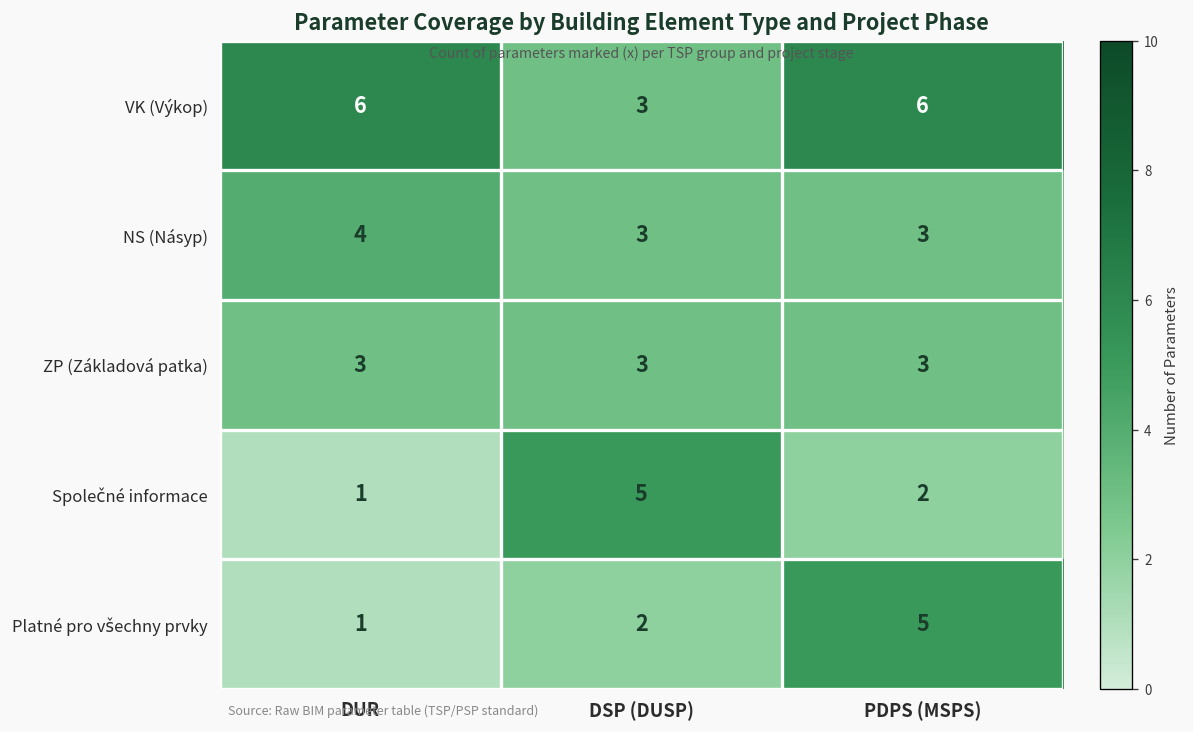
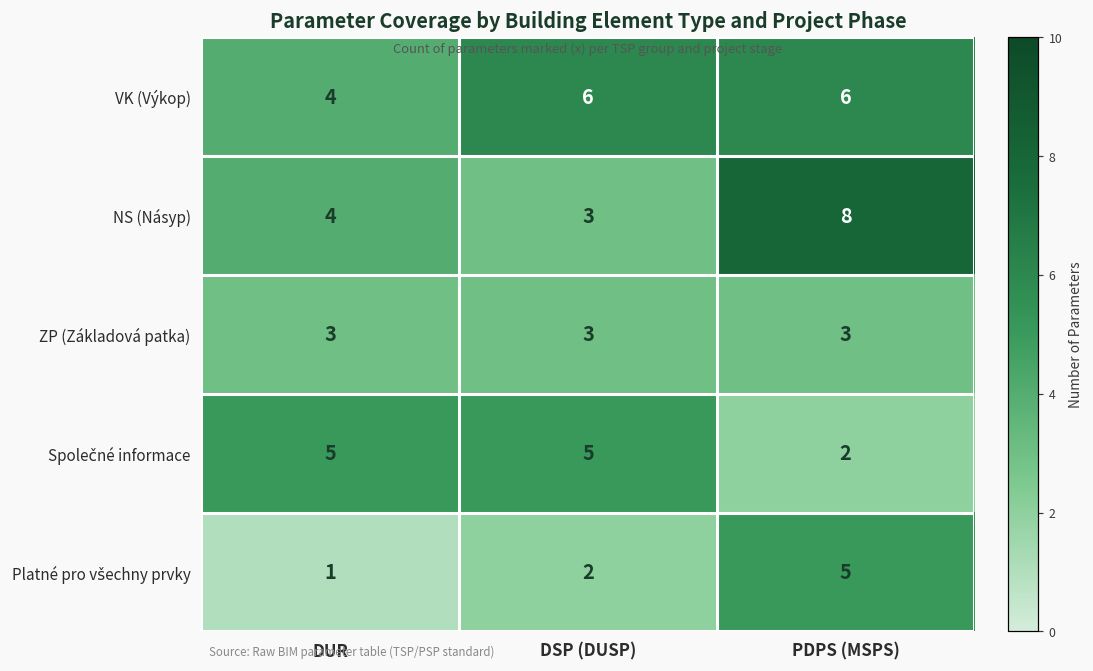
VK (Výkop), DUR: 6 -> 4
VK (Výkop), DSP (DUSP): 3 -> 6
NS (Násyp), PDPS (MSPS): 3 -> 8
Společné informace, DUR: 1 -> 5
